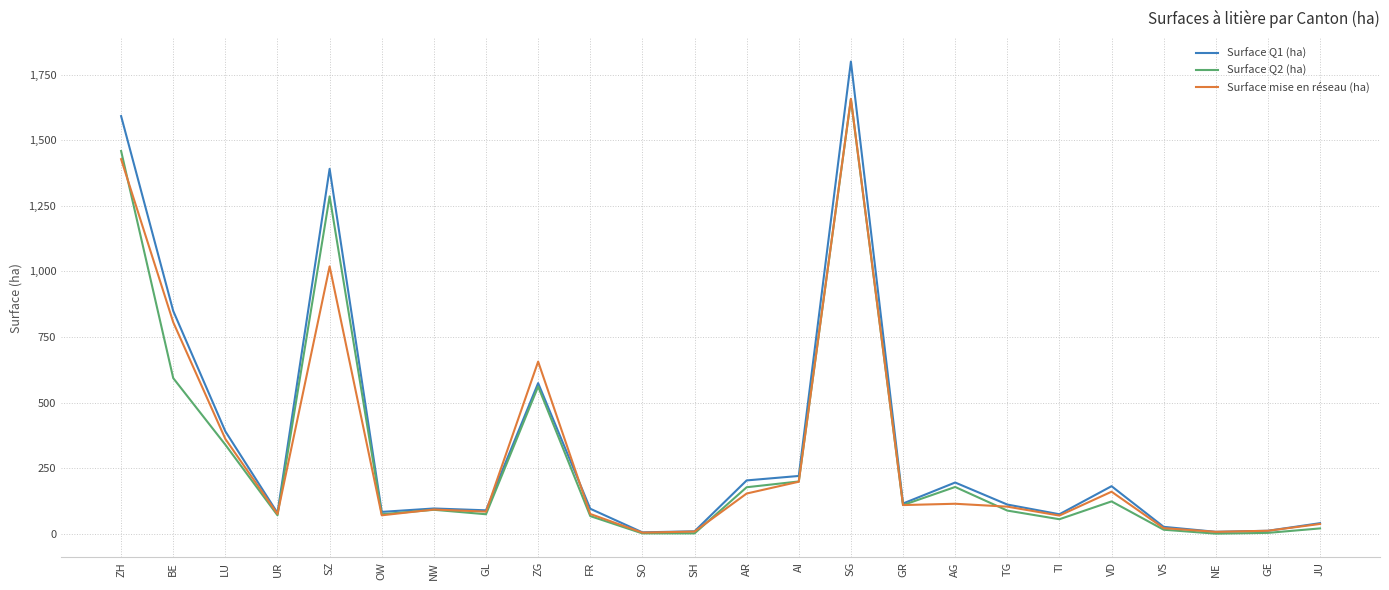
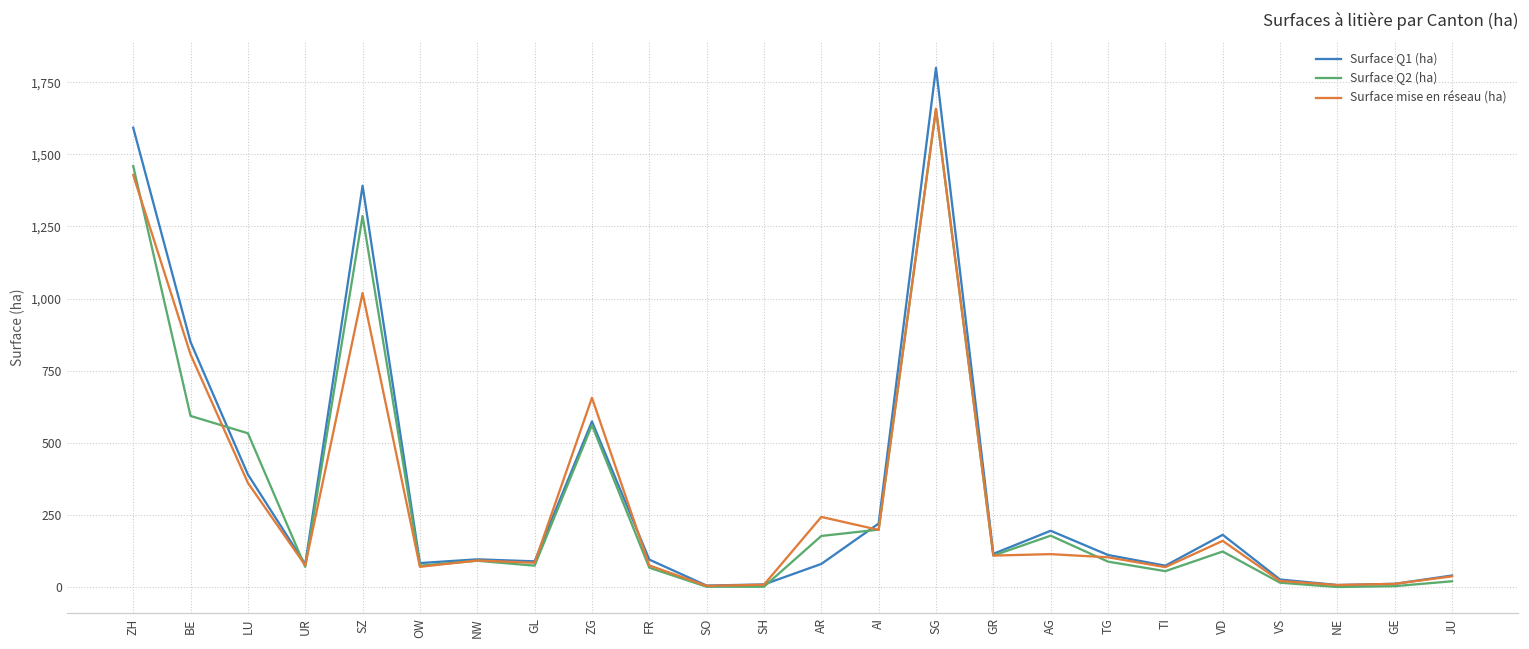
Surface Q2 (ha), LU: 340 -> 530
Surface Q1 (ha), AR: 200 -> 80
Surface mise en réseau (ha), AR: 150 -> 240
